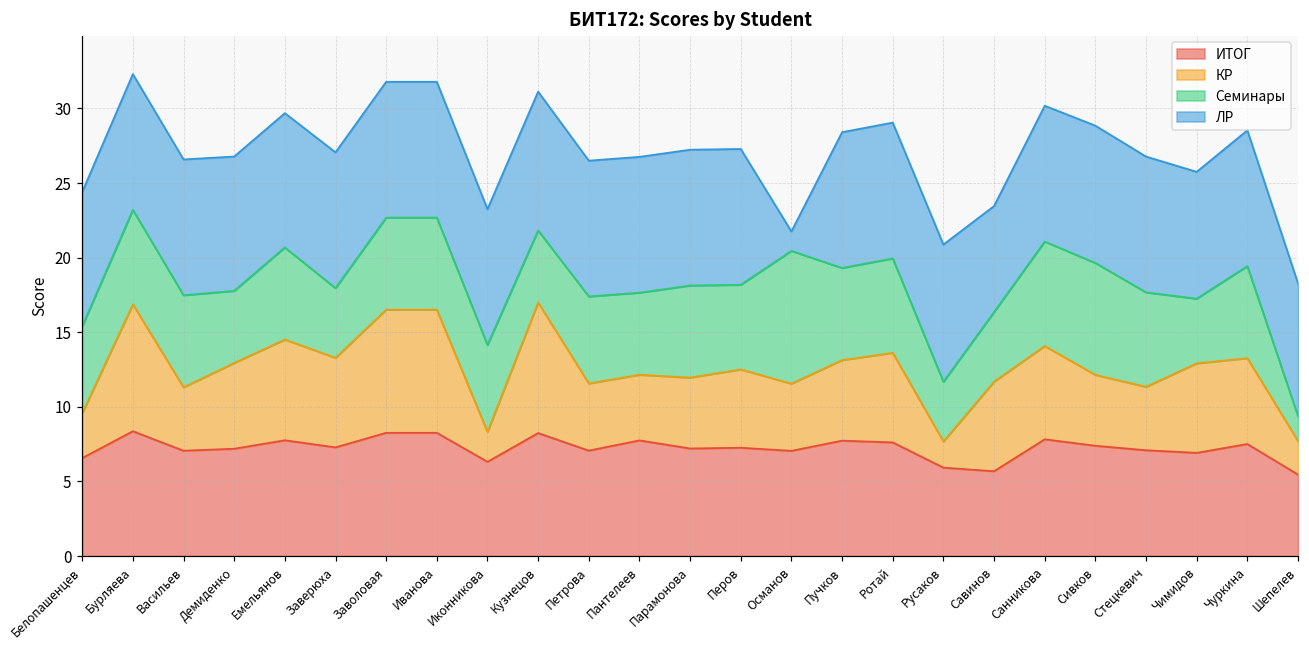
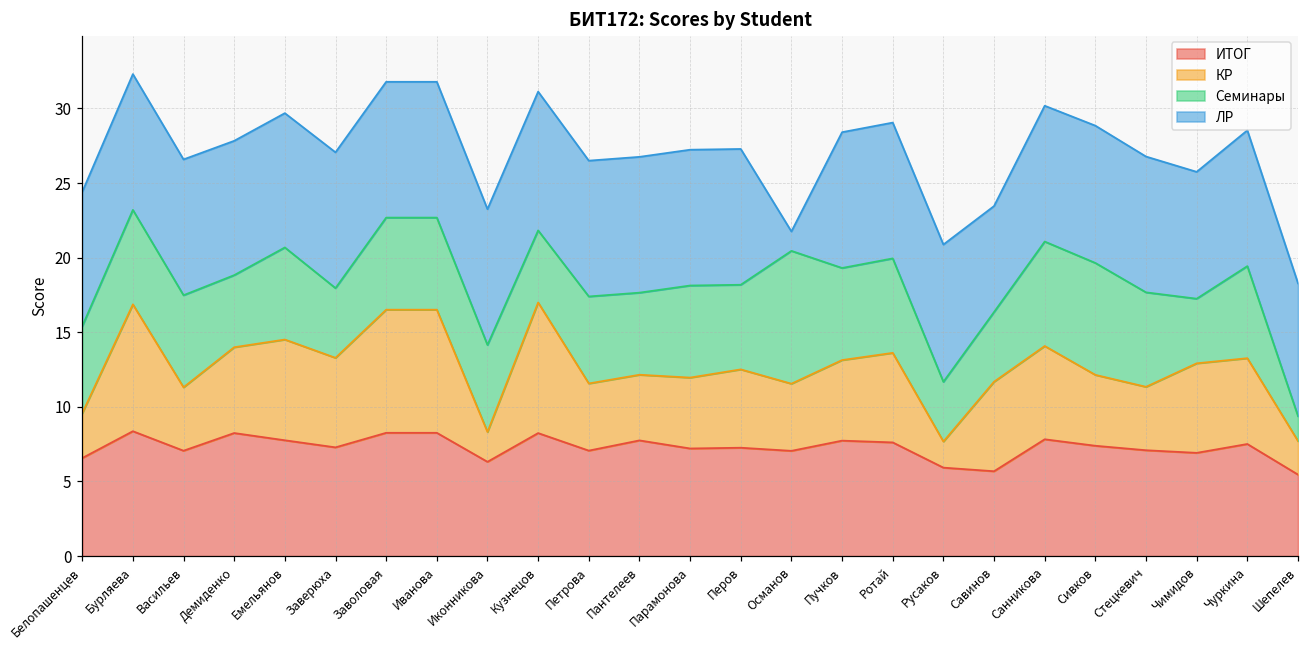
ИТОГ, Демиденко: 7.2 -> 8.2
